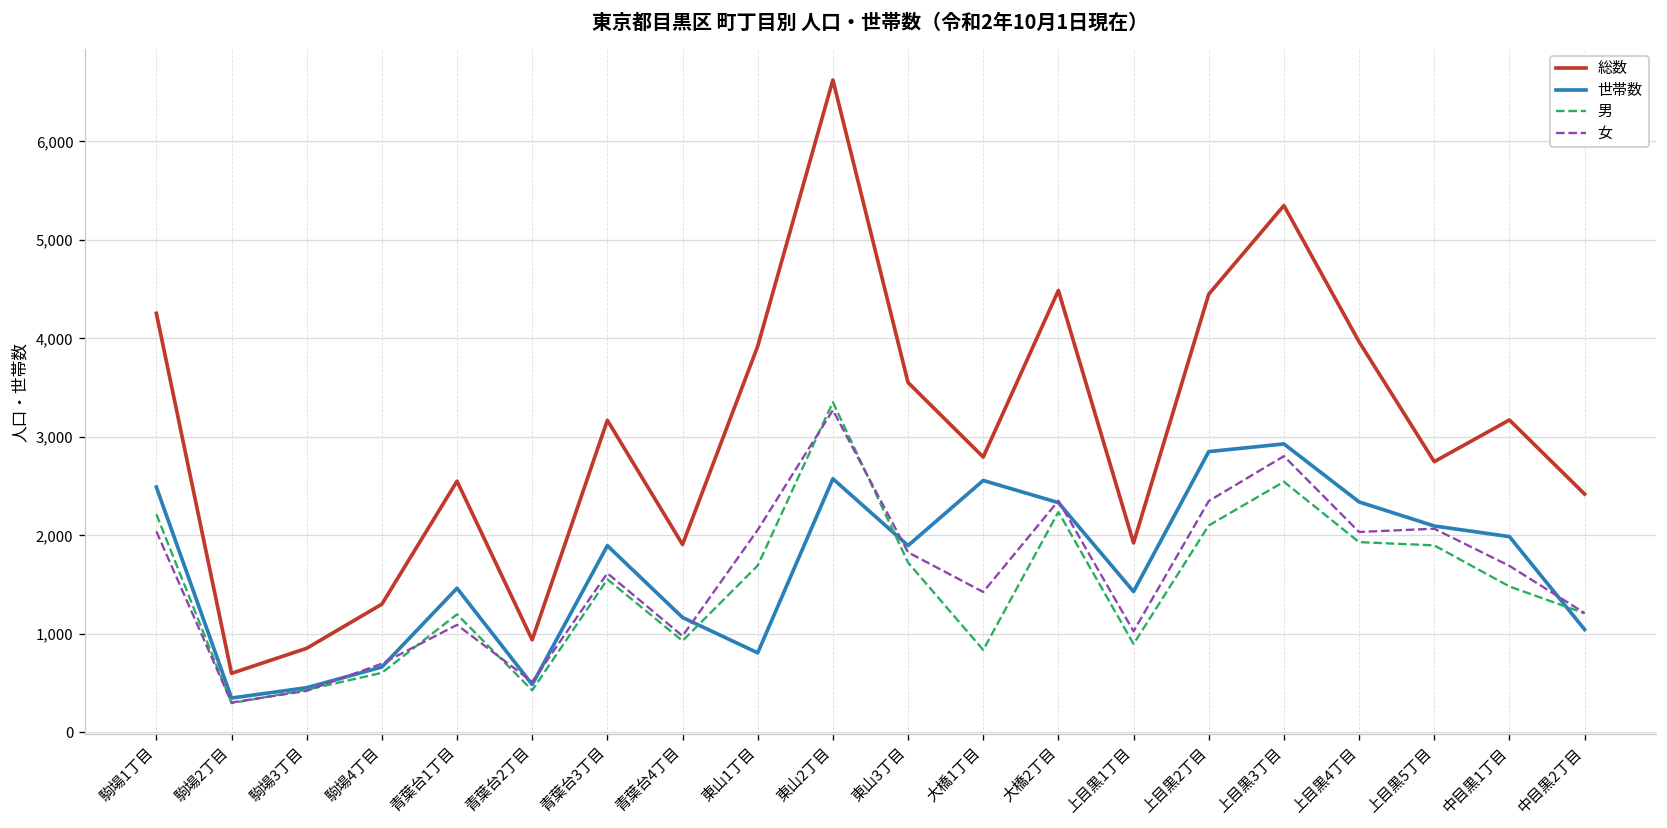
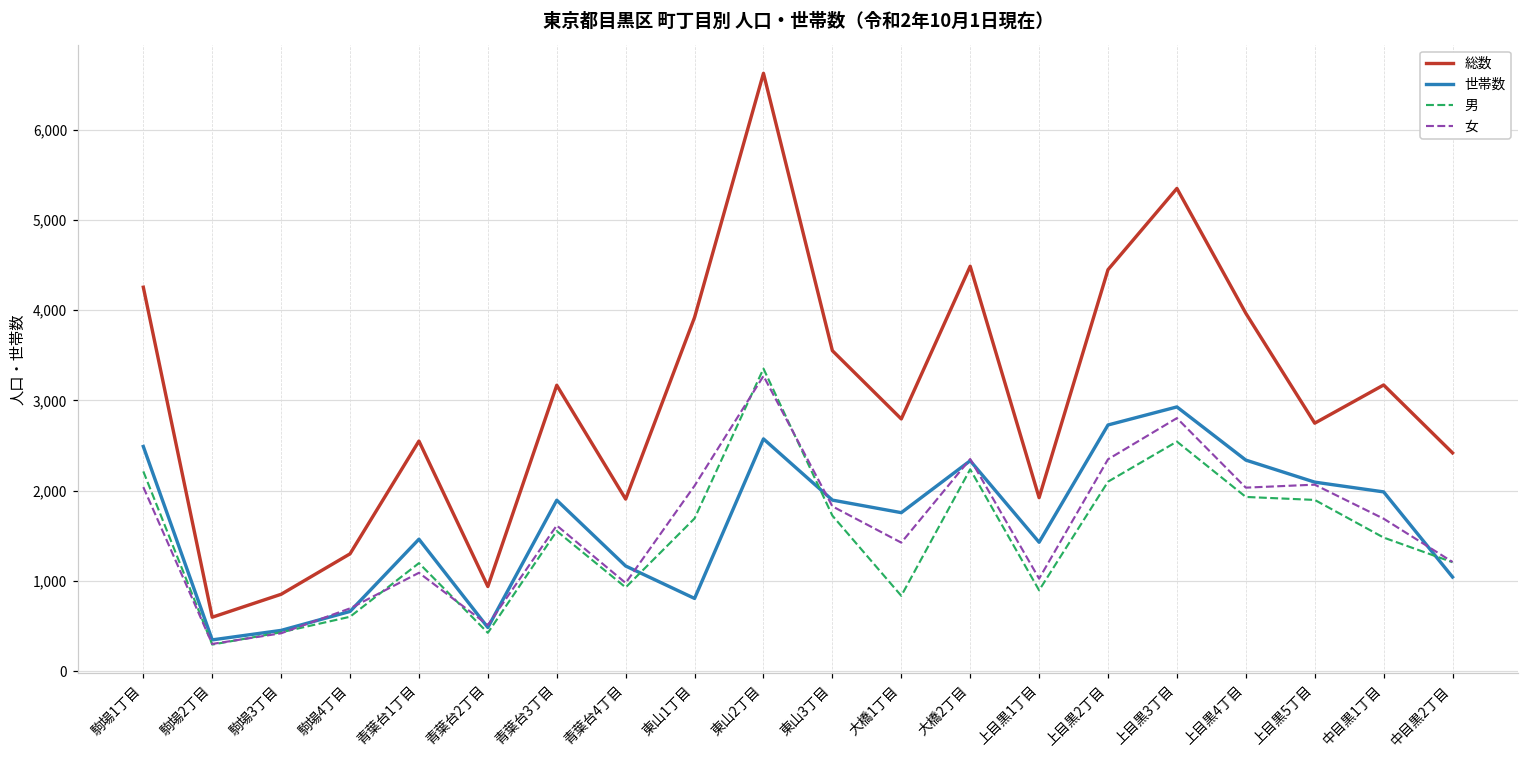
世帯数, 大橋1丁目: 2,600 -> 1,800
世帯数, 上目黒2丁目: 2,900 -> 2,700
